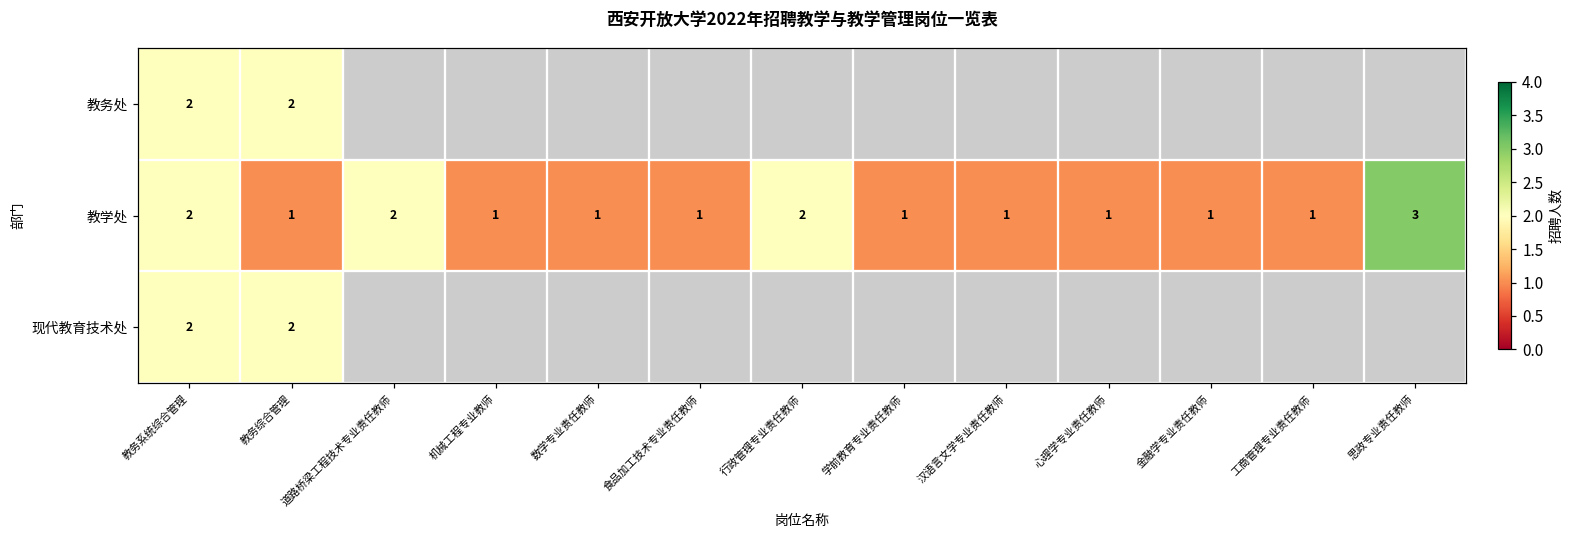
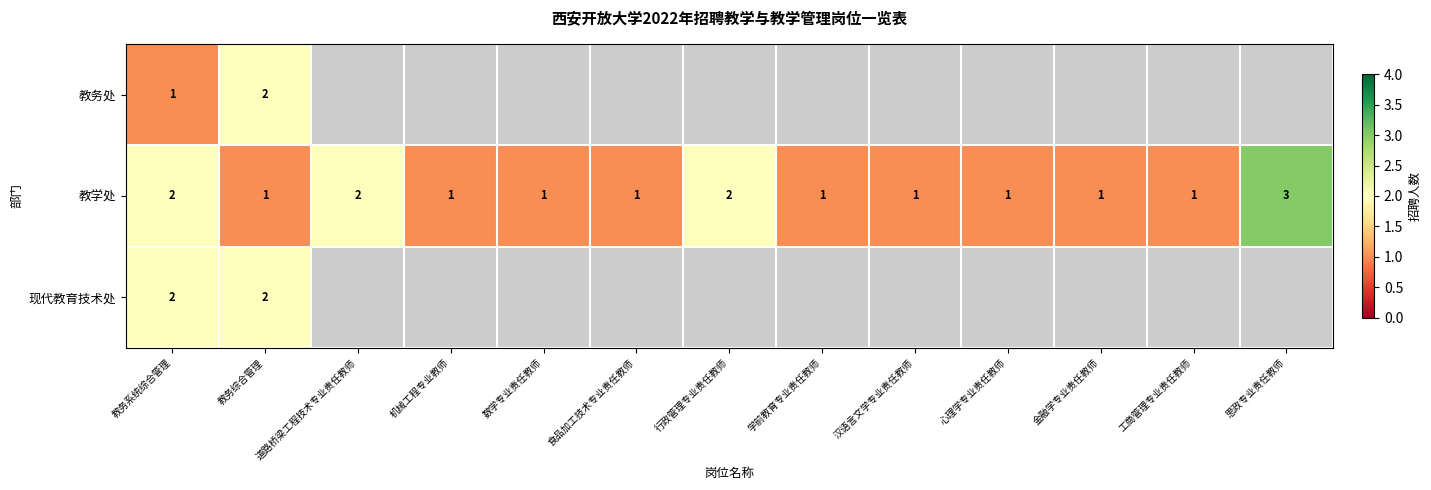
教务处, 教务系统综合管理: 2 -> 1
